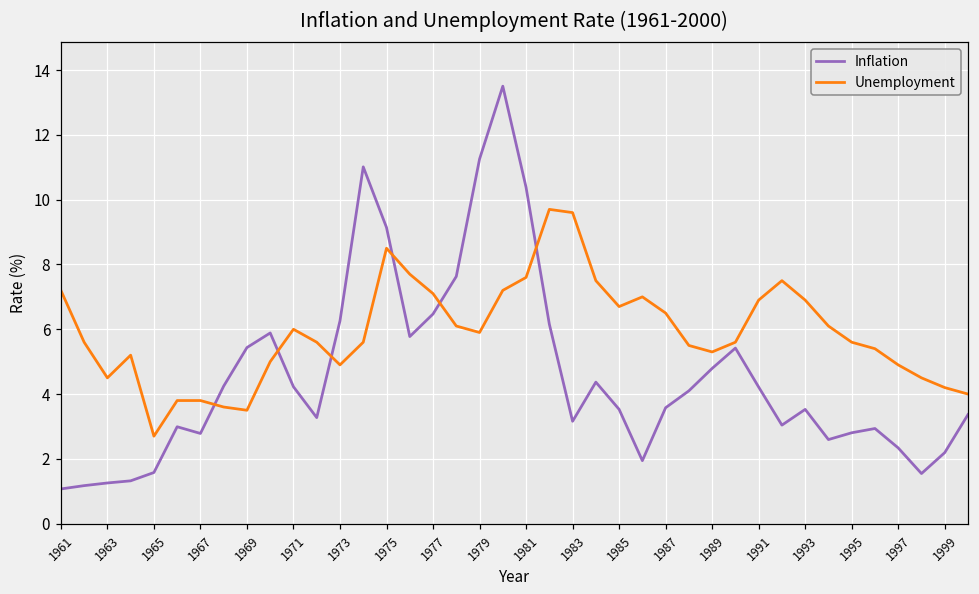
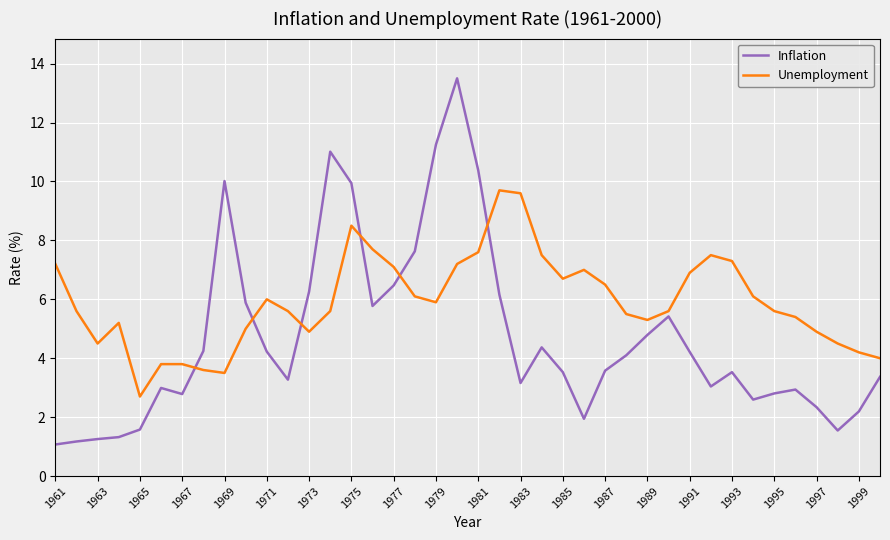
Inflation, 1969: 5.4 -> 10.0
Inflation, 1975: 9.1 -> 9.9
Unemployment, 1993: 6.9 -> 7.3
